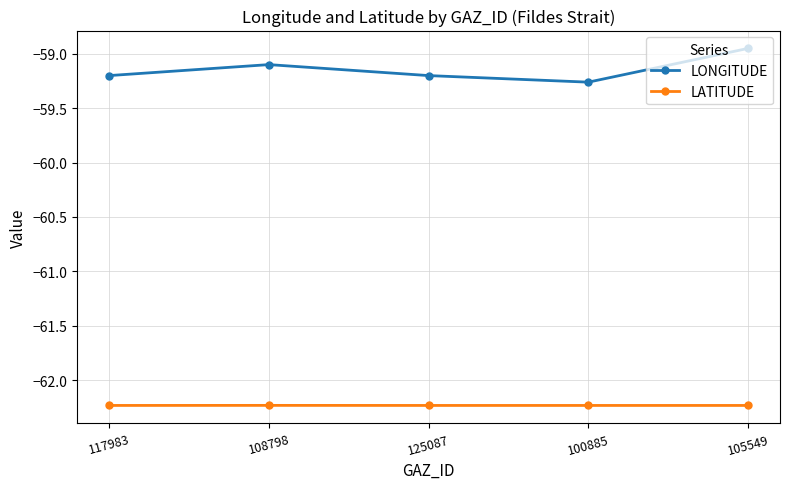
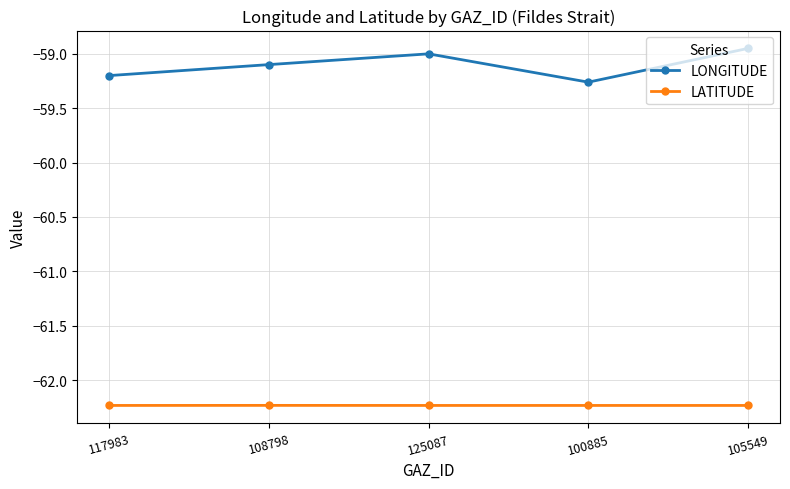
LONGITUDE, 125087: -59.2 -> -59.0
